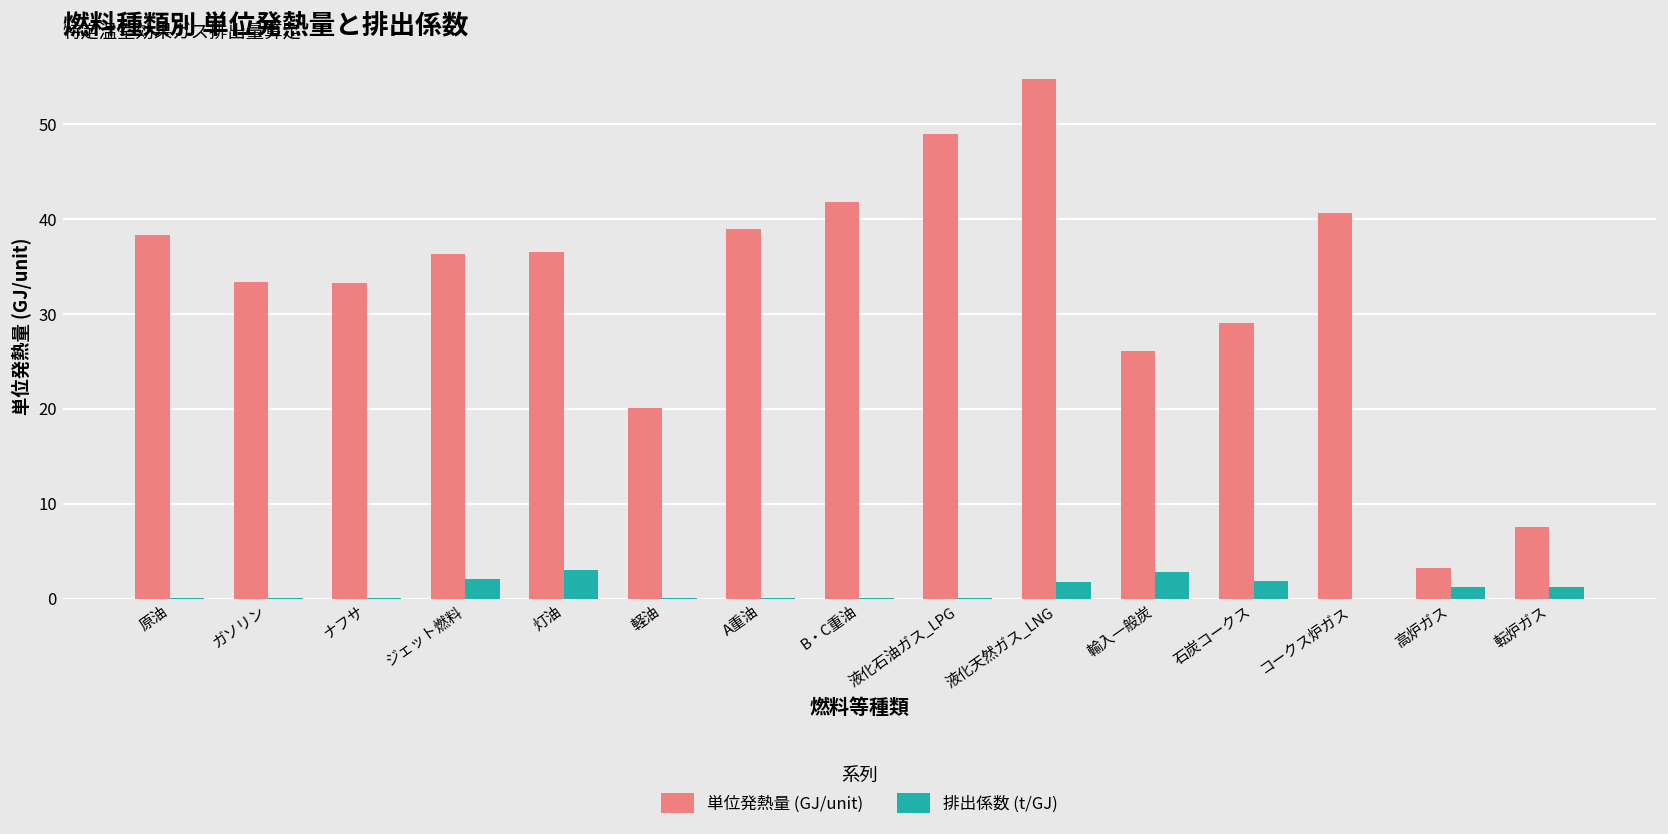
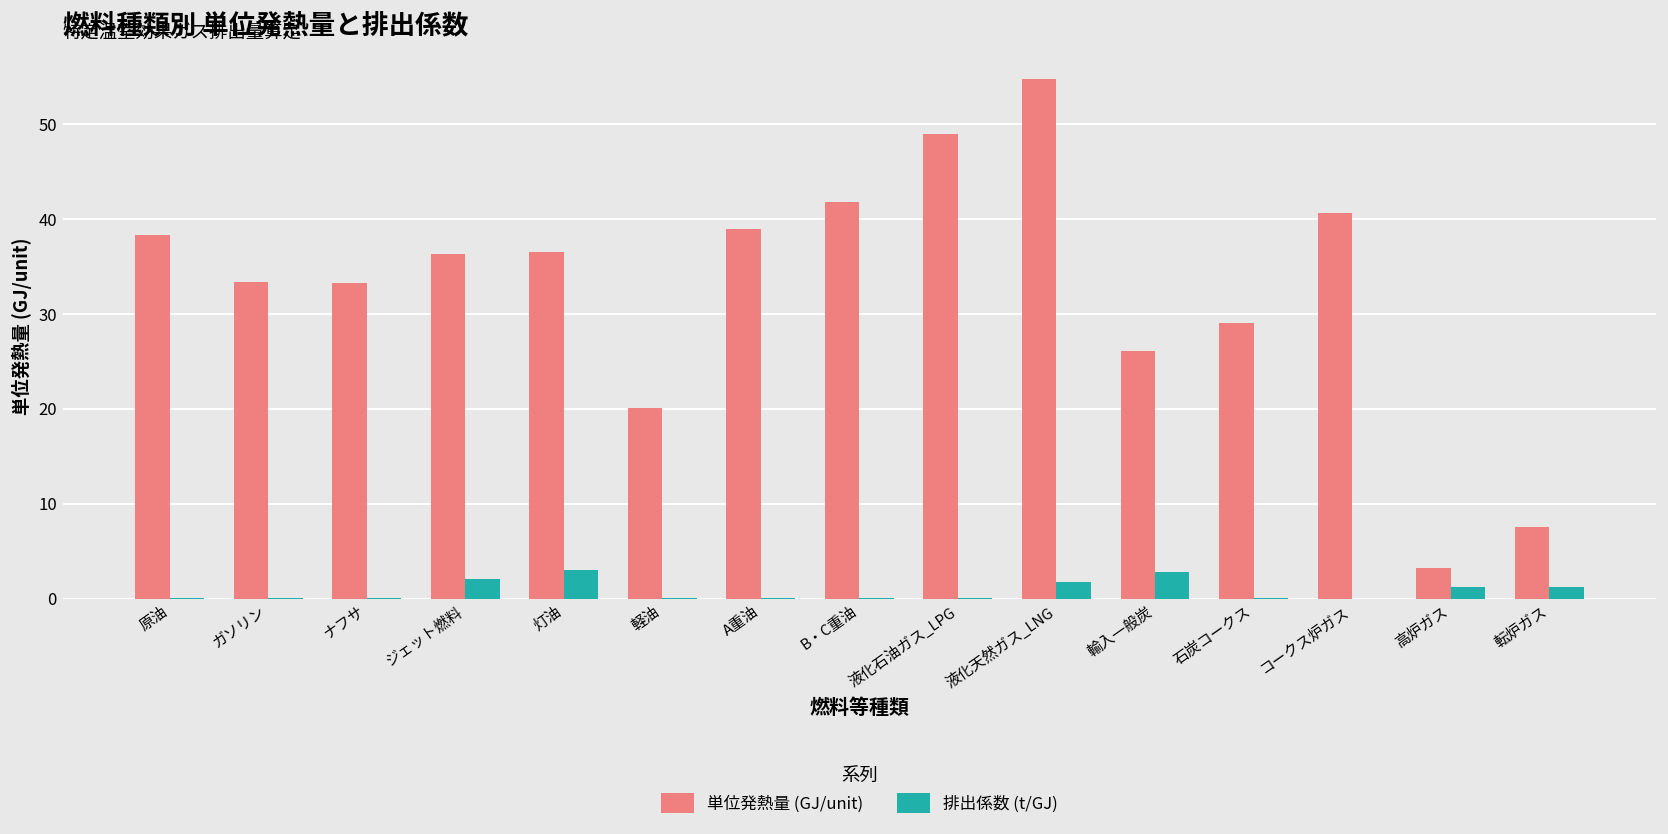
排出係数 (t/GJ), 石炭コークス: 2 -> 0
